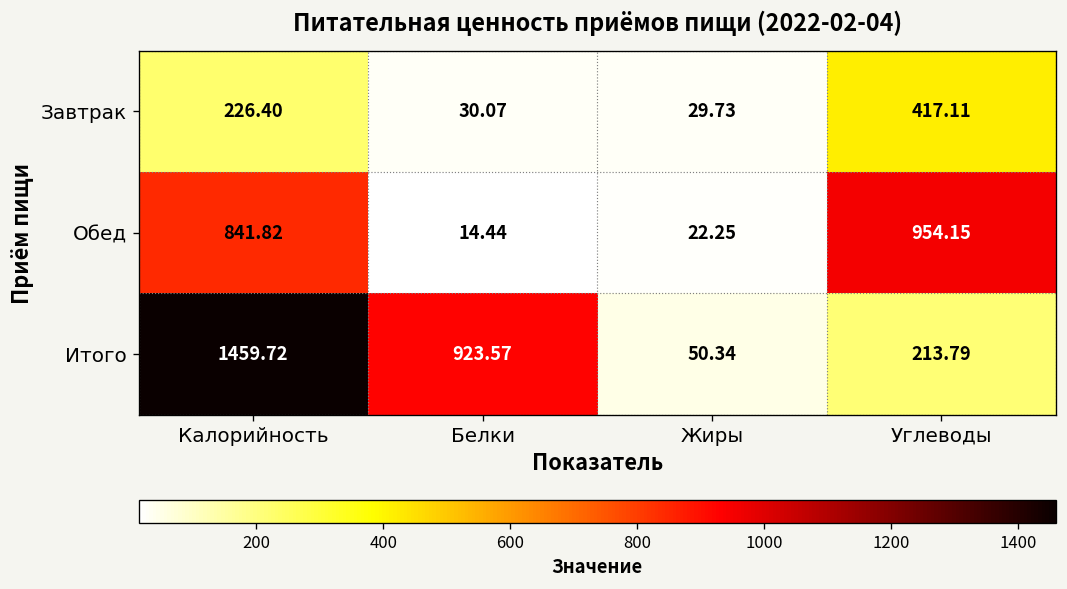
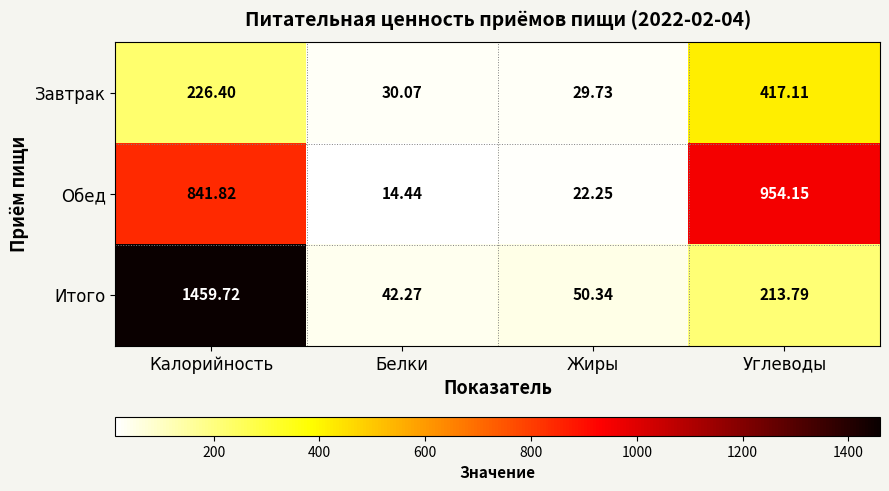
Итого, Белки: 923.57 -> 42.27
